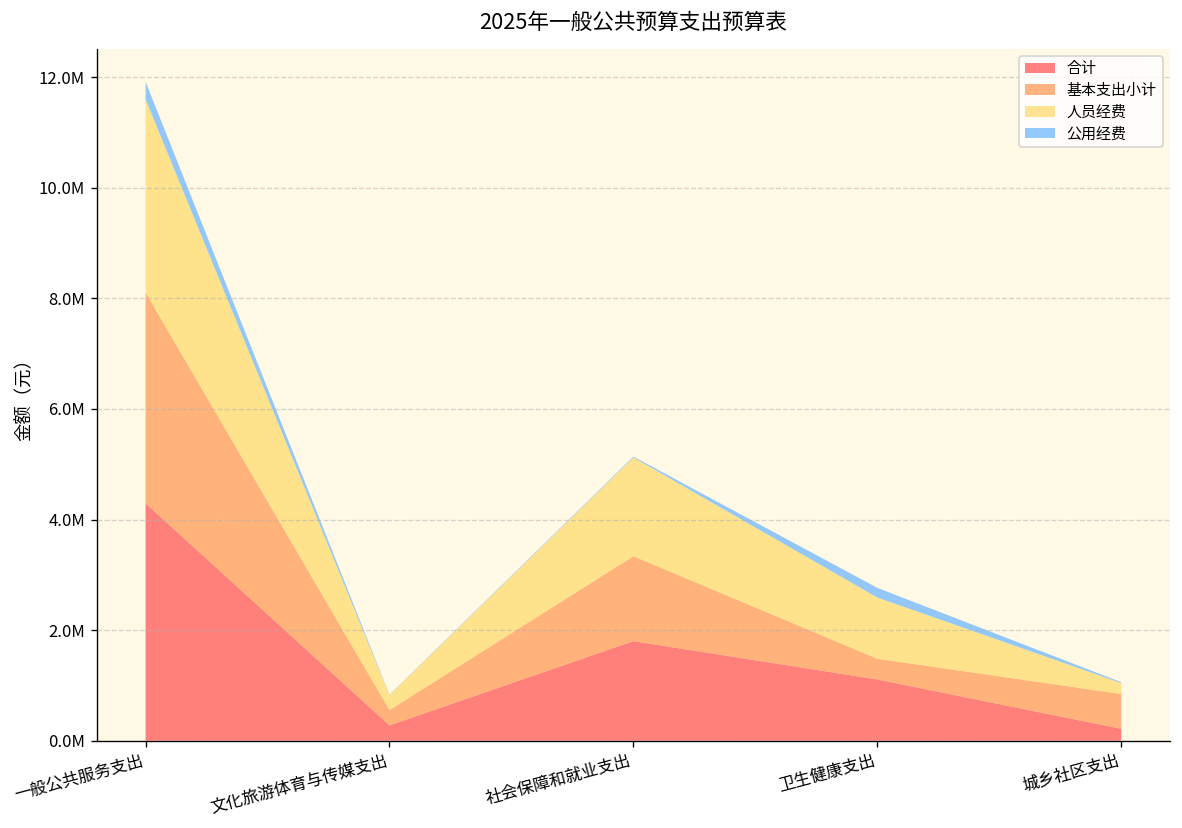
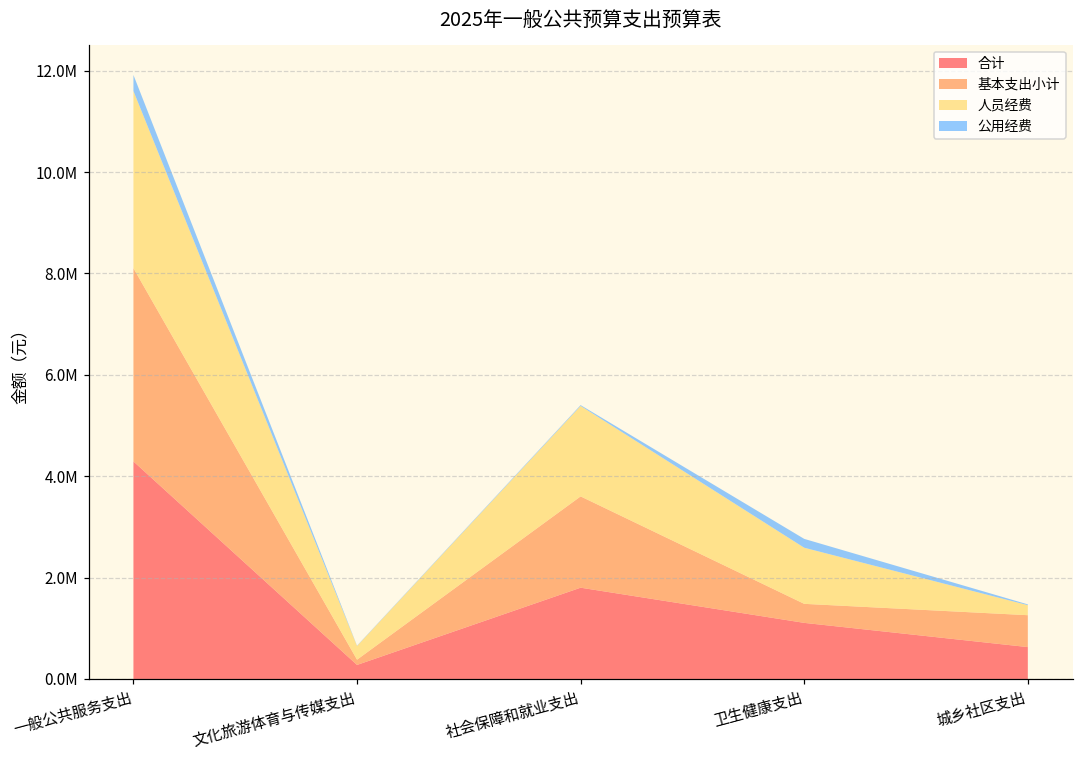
基本支出小计, 文化旅游体育与传媒支出: 300000 -> 100000
基本支出小计, 社会保障和就业支出: 1500000 -> 1800000
合计, 城乡社区支出: 200000 -> 600000
